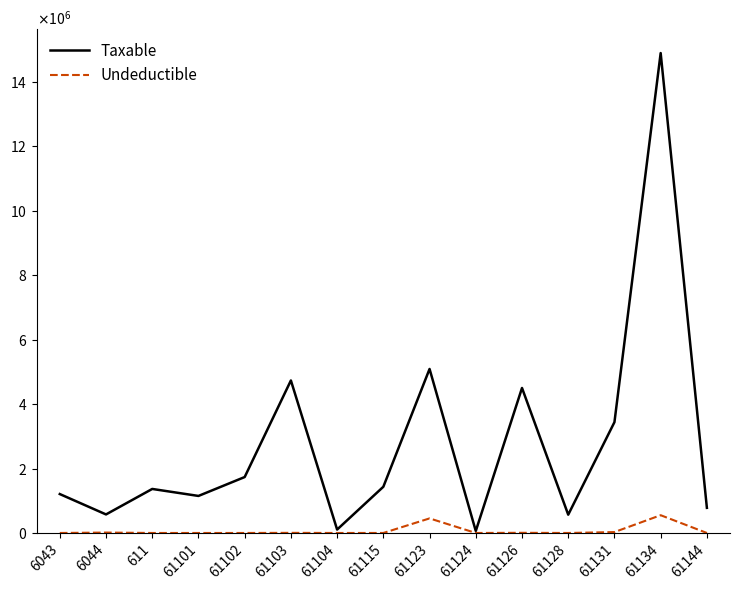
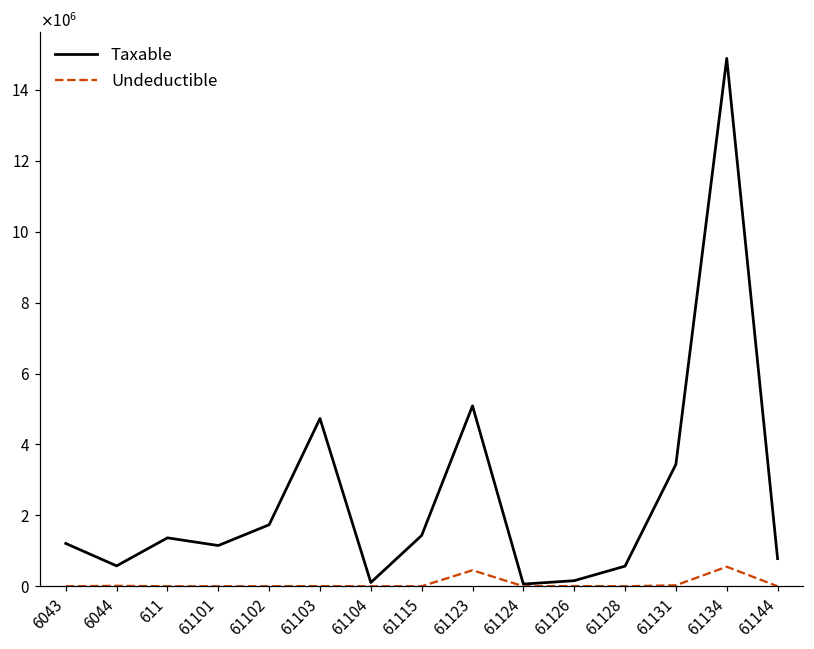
Taxable, 61126: 4500000 -> 200000
